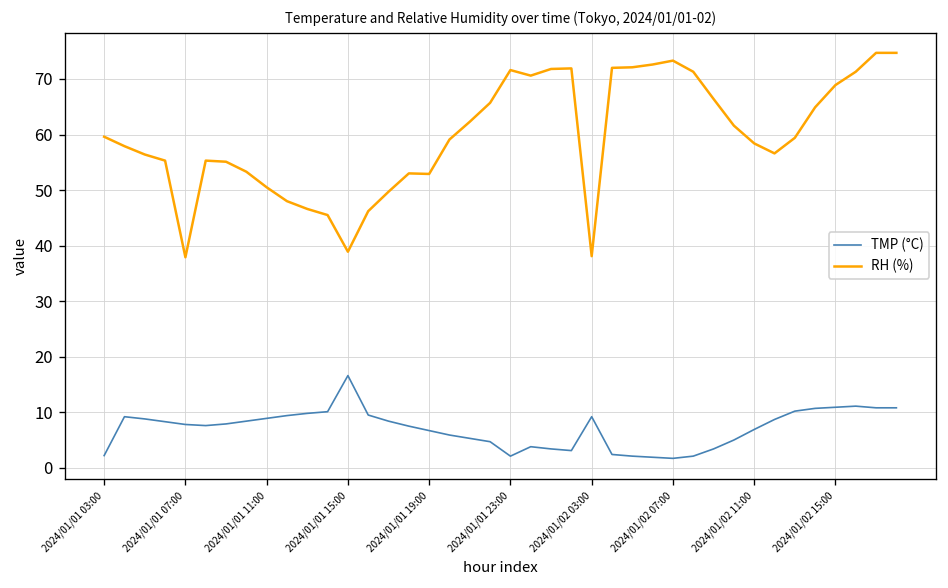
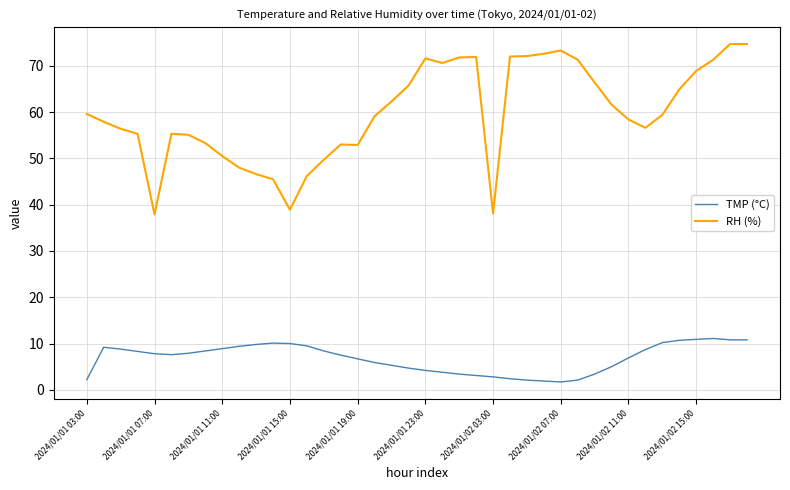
TMP (°C), 2024/01/01 15:00: 17 -> 10
TMP (°C), 2024/01/01 23:00: 2 -> 4
TMP (°C), 2024/01/02 03:00: 9 -> 3
